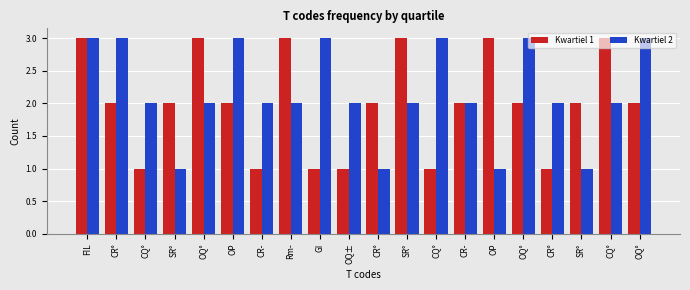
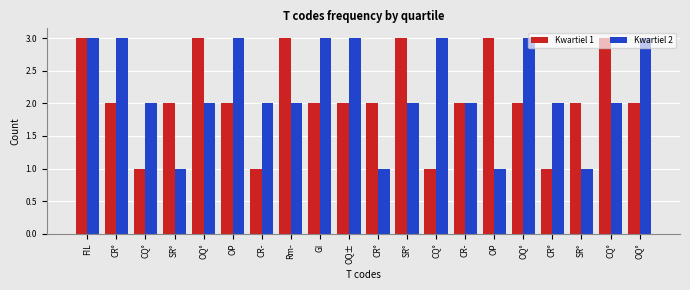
Kwartiel 1, GI: 1 -> 2
Kwartiel 1, OQ±: 1 -> 2
Kwartiel 2, OQ±: 2 -> 3
